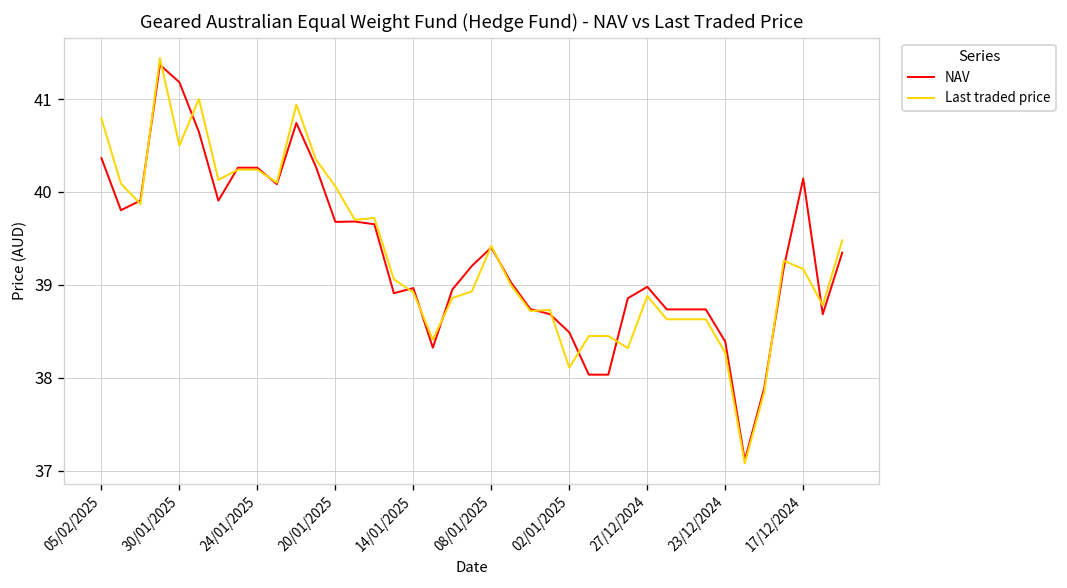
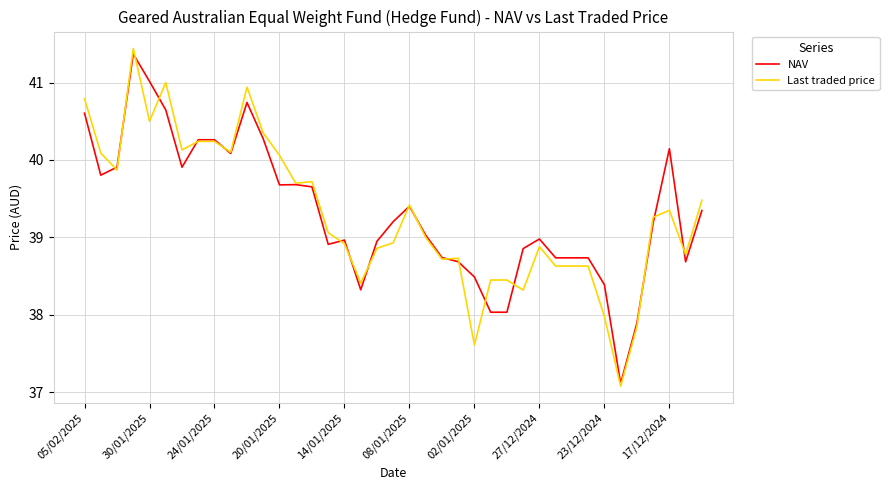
NAV, 05/02/2025: 40.4 -> 40.6
NAV, 30/01/2025: 41.2 -> 41.0
Last traded price, 02/01/2025: 38.1 -> 37.6
Last traded price, 23/12/2024: 38.3 -> 38.0
Last traded price, 17/12/2024: 39.2 -> 39.4
